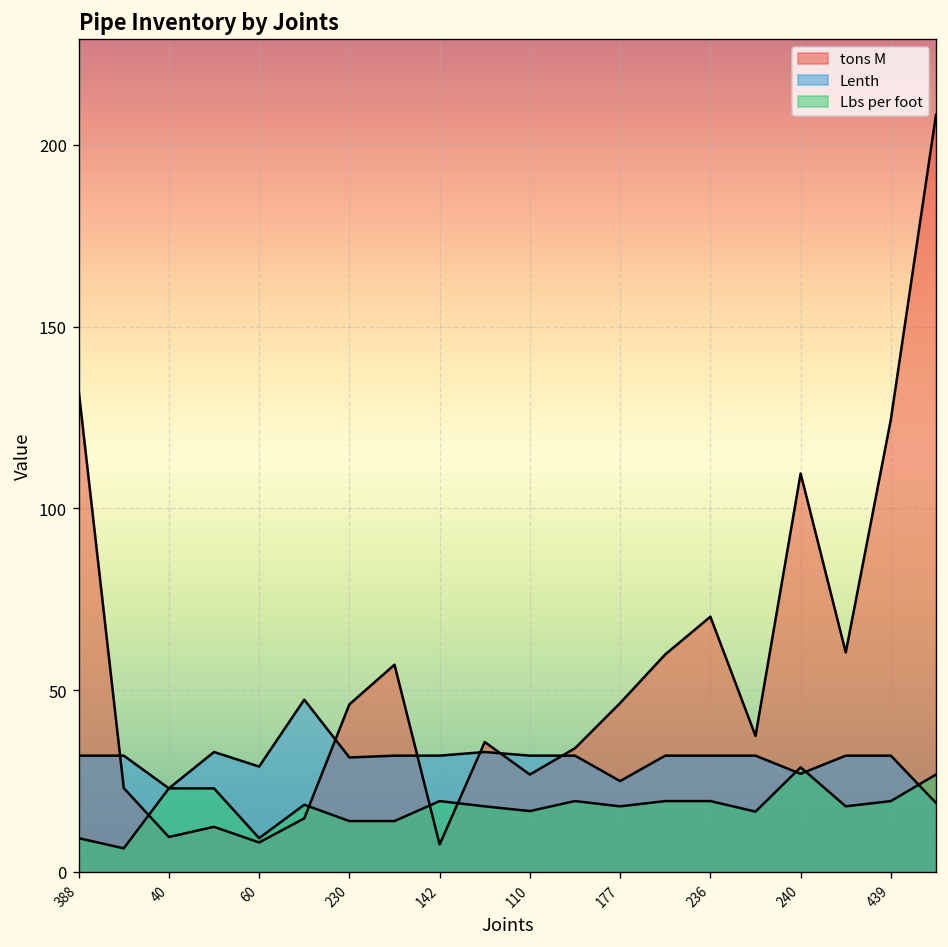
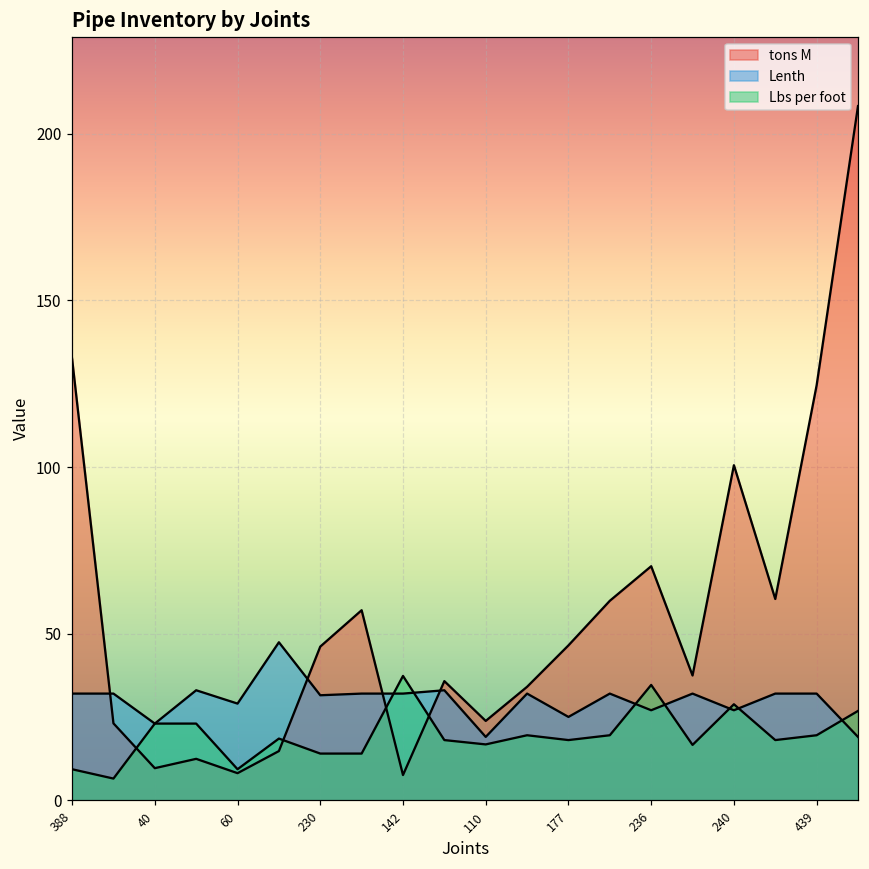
Lbs per foot, 142: 20 -> 37
tons M, 110: 27 -> 24
Lenth, 110: 32 -> 19
Lenth, 236: 32 -> 27
Lbs per foot, 236: 20 -> 35
tons M, 240: 110 -> 101
